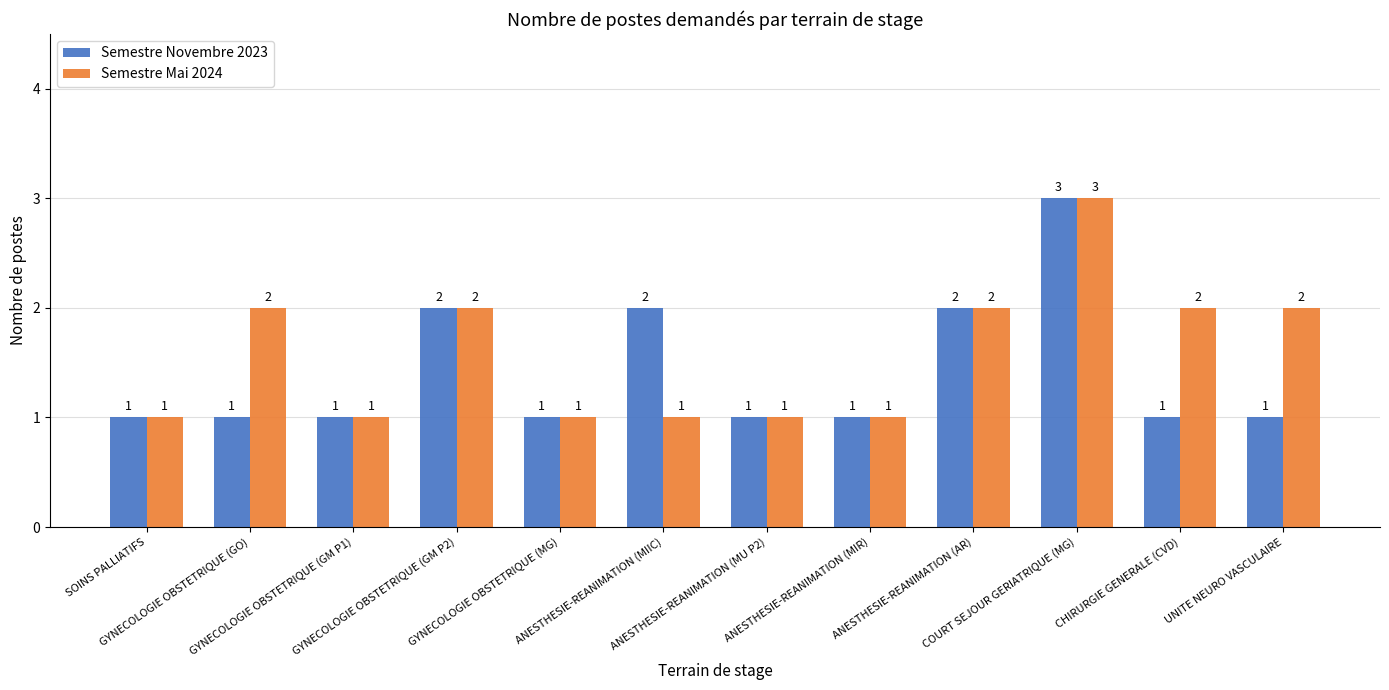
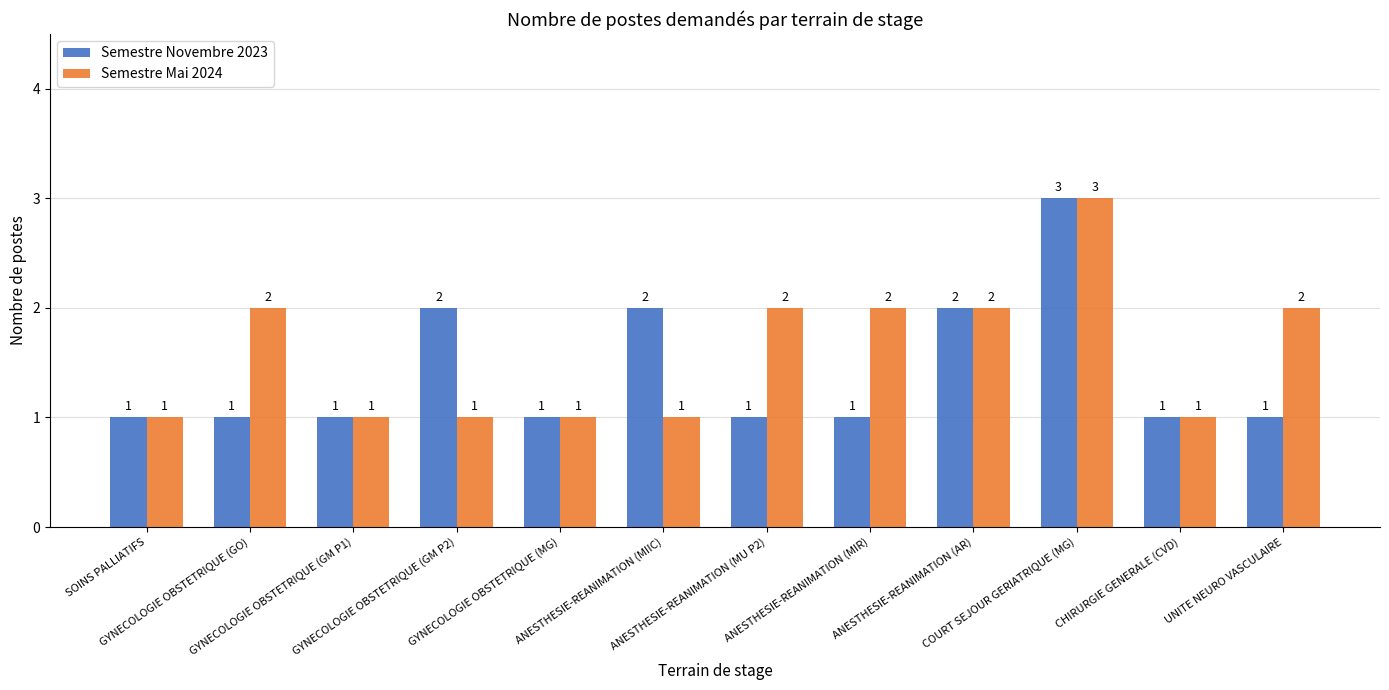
Semestre Mai 2024, GYNECOLOGIE OBSTETRIQUE (GM P2): 2 -> 1
Semestre Mai 2024, ANESTHESIE-REANIMATION (MU P2): 1 -> 2
Semestre Mai 2024, ANESTHESIE-REANIMATION (MIR): 1 -> 2
Semestre Mai 2024, CHIRURGIE GENERALE (CVD): 2 -> 1
